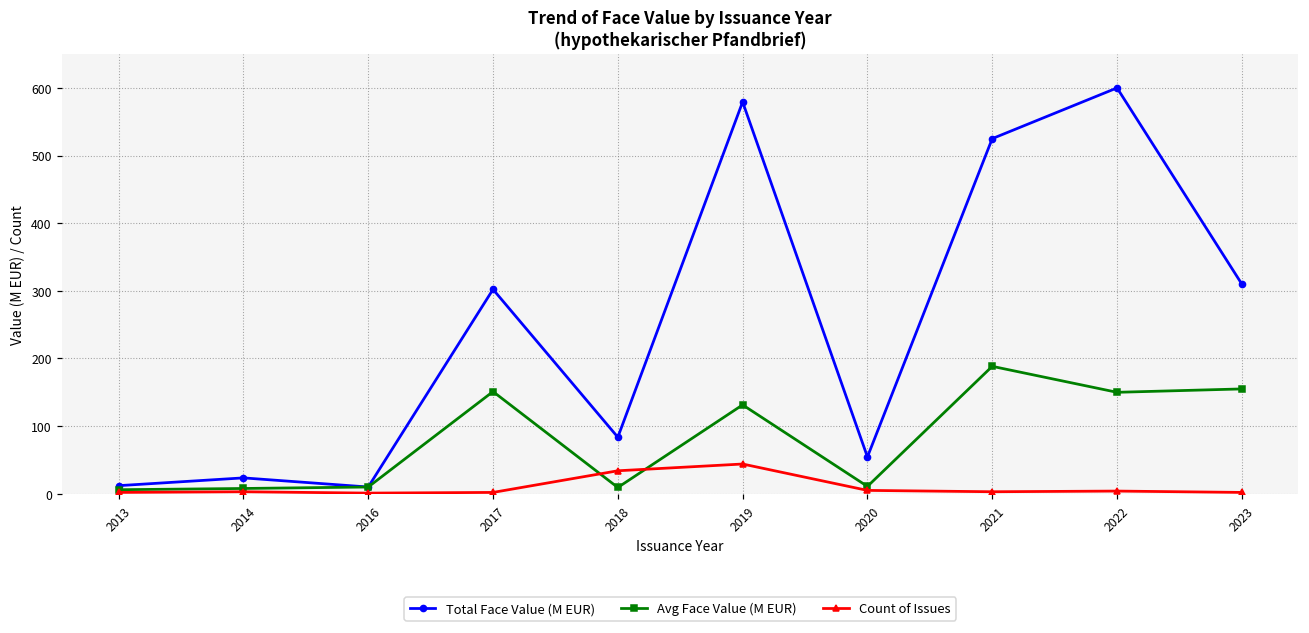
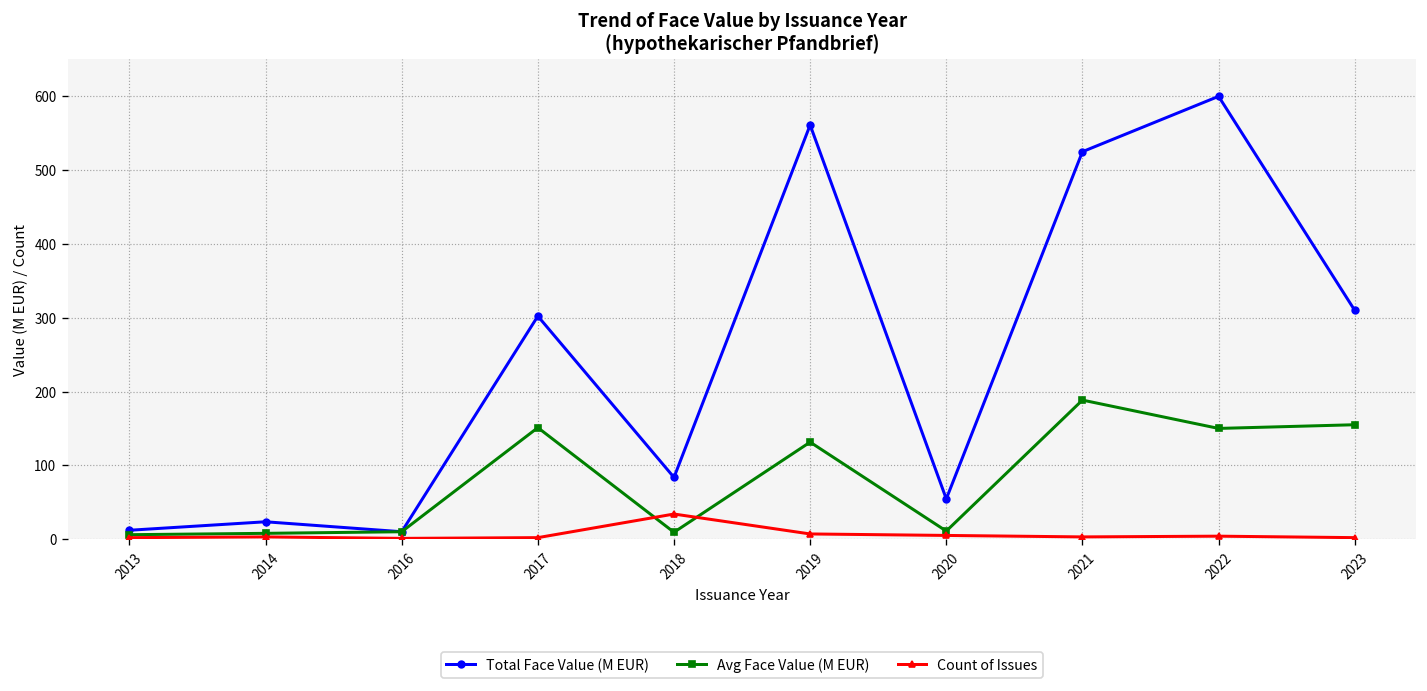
Total Face Value (M EUR), 2019: 580 -> 560
Count of Issues, 2019: 40 -> 10
